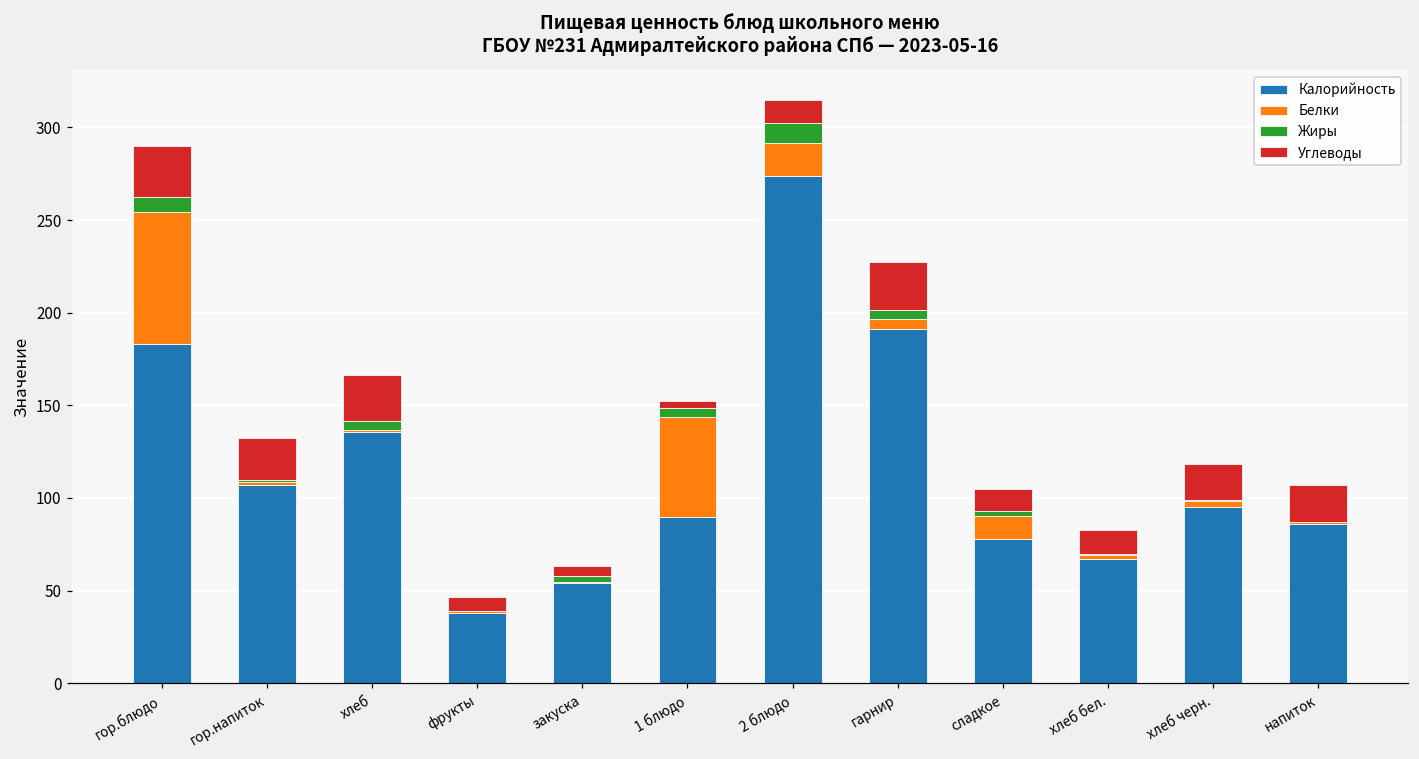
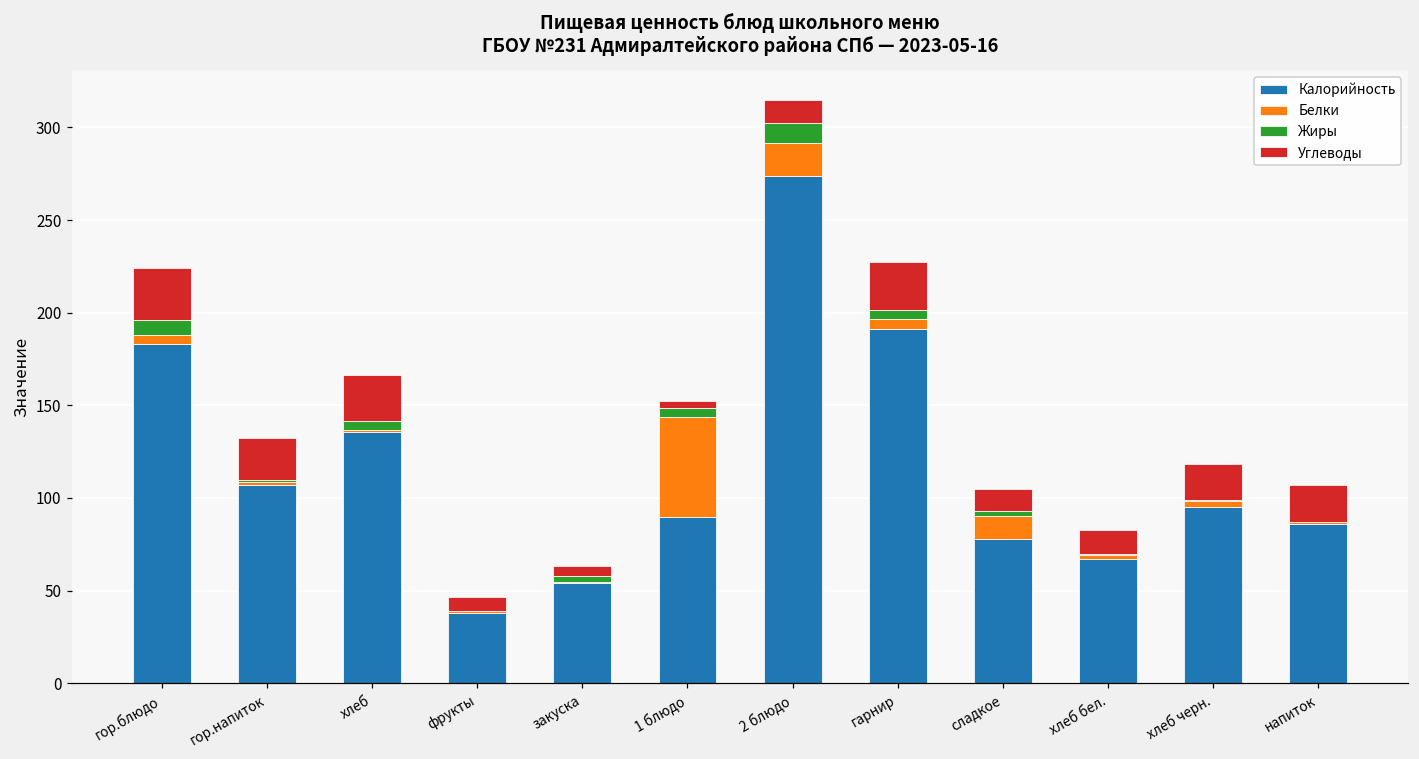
Белки, гор.блюдо: 71 -> 5
